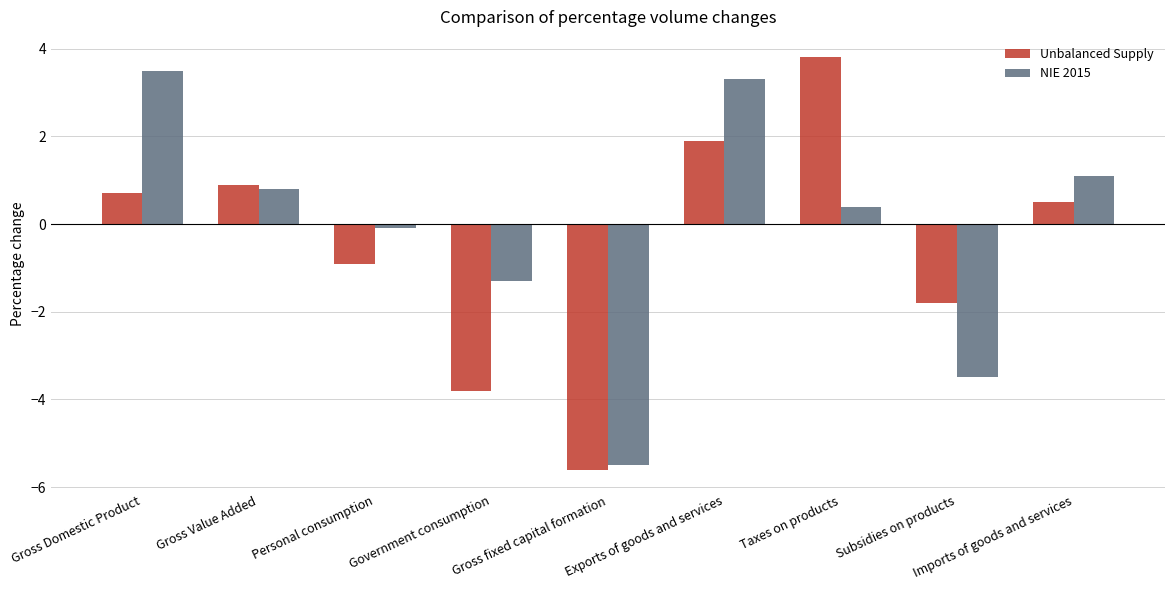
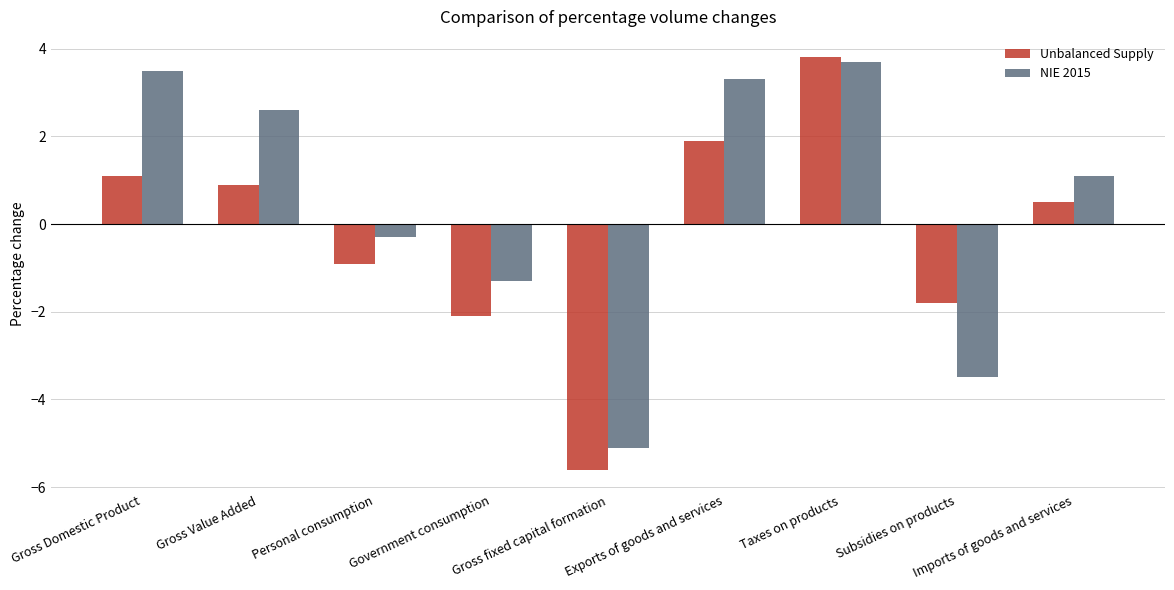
Unbalanced Supply, Gross Domestic Product: 0.7 -> 1.1
NIE 2015, Gross Value Added: 0.8 -> 2.6
NIE 2015, Personal consumption: -0.1 -> -0.3
Unbalanced Supply, Government consumption: -3.8 -> -2.1
NIE 2015, Gross fixed capital formation: -5.5 -> -5.1
NIE 2015, Taxes on products: 0.4 -> 3.7
